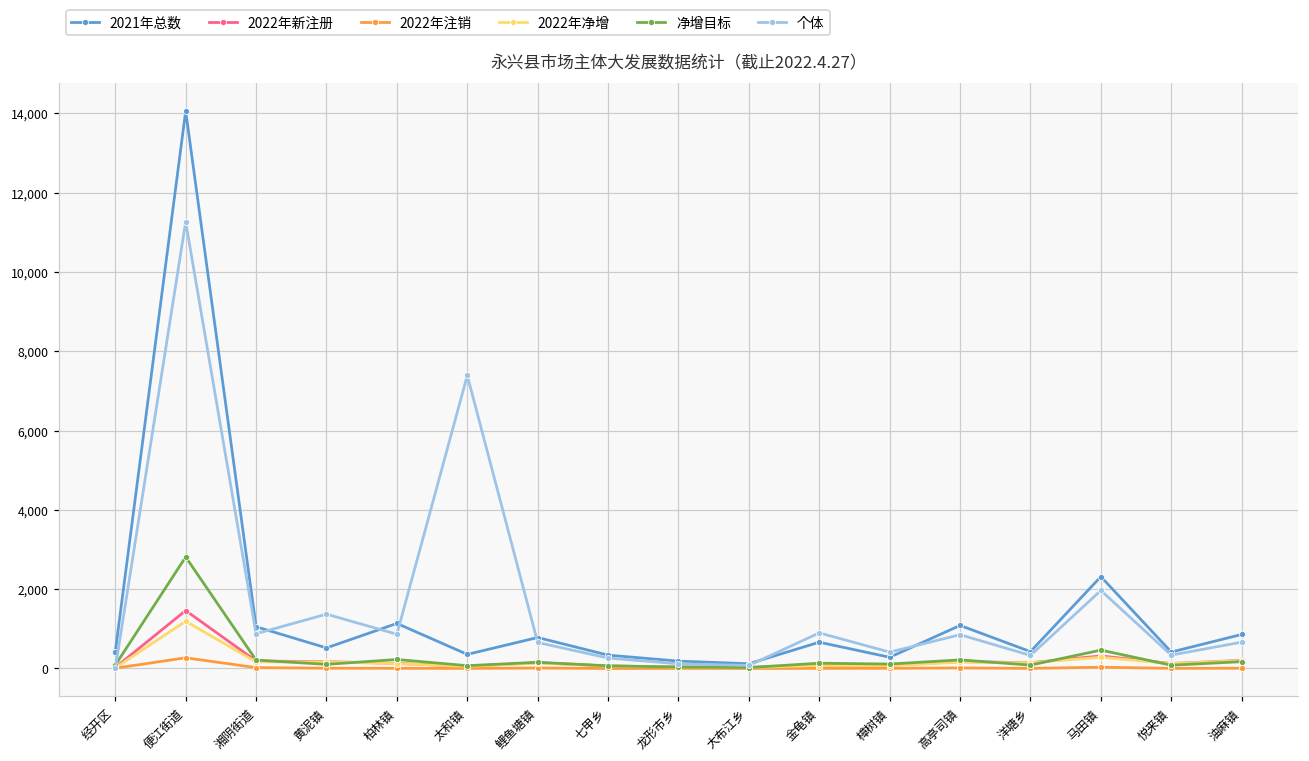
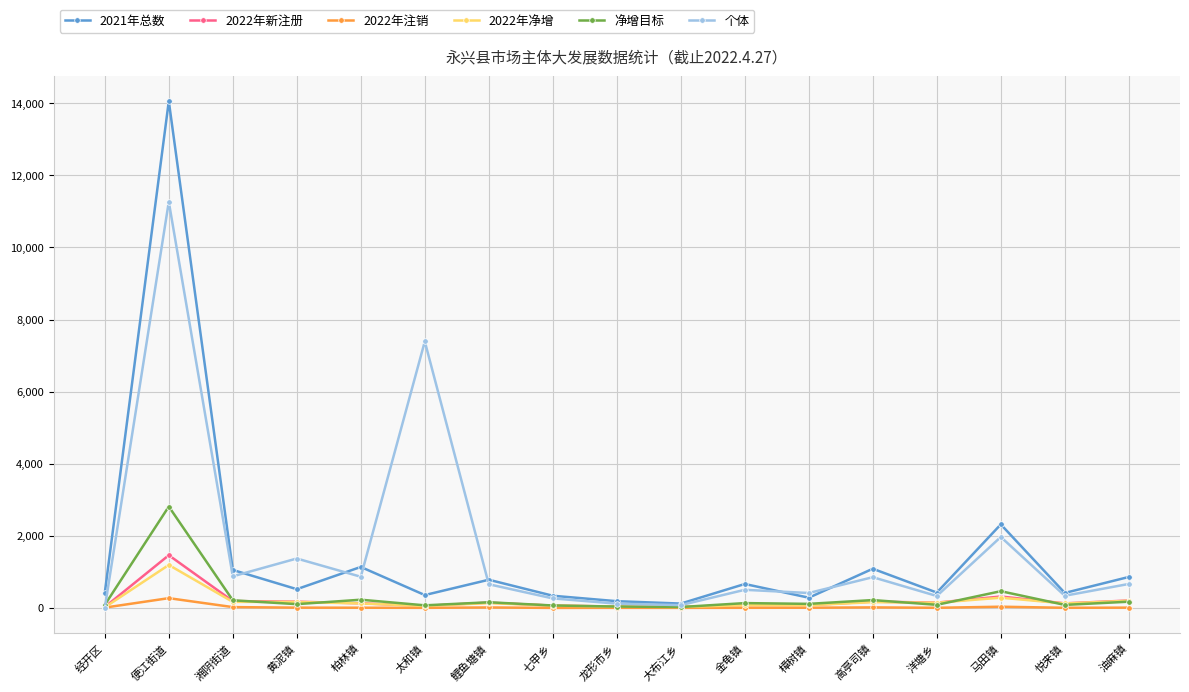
个体, 金龟镇: 900 -> 500
